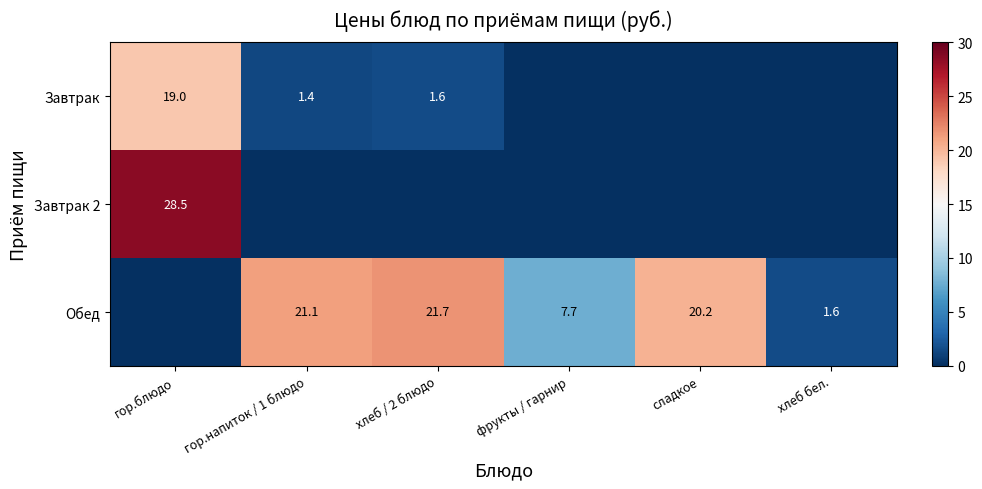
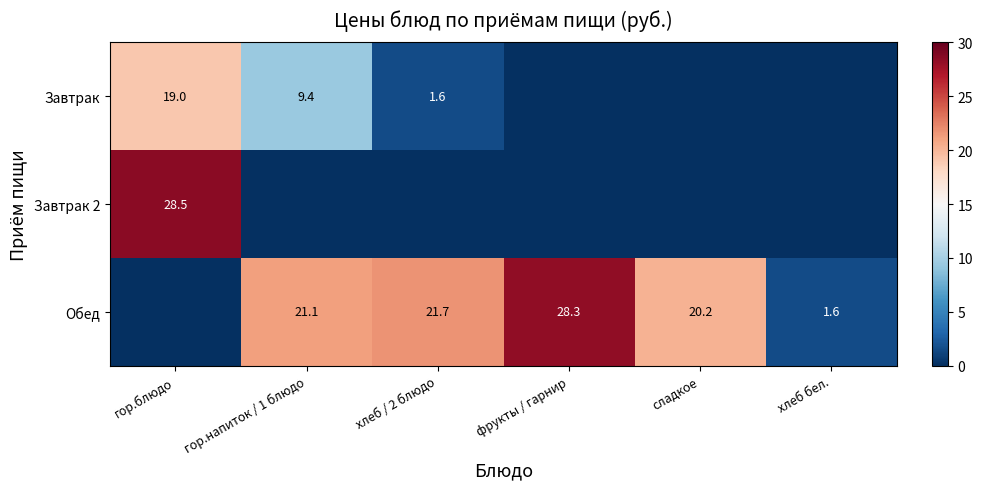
Завтрак, гор.напиток / 1 блюдо: 1.4 -> 9.4
Обед, фрукты / гарнир: 7.7 -> 28.3
